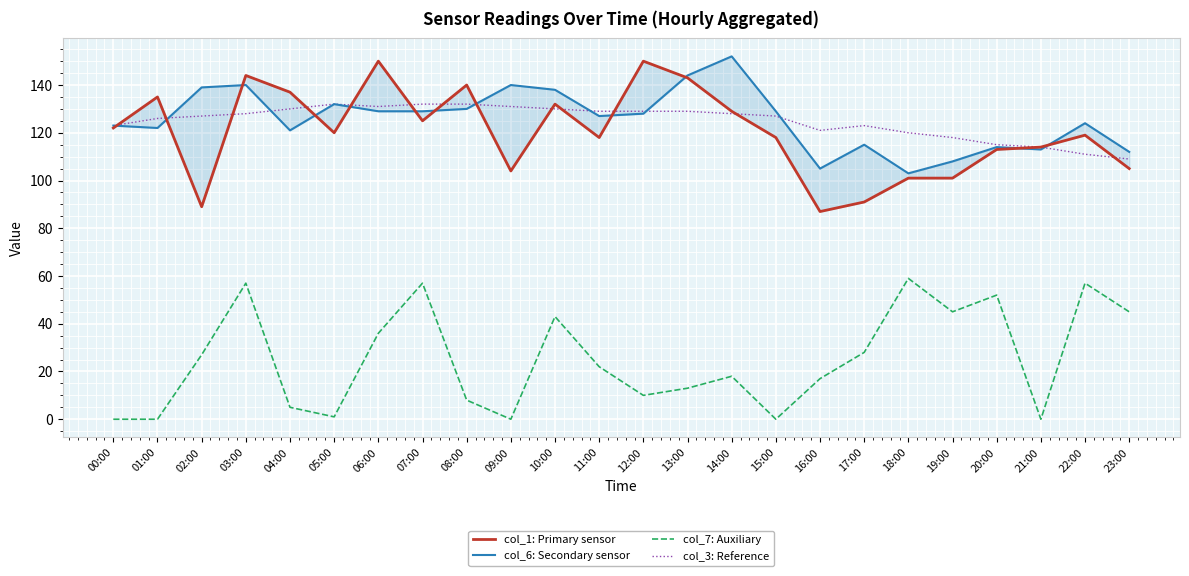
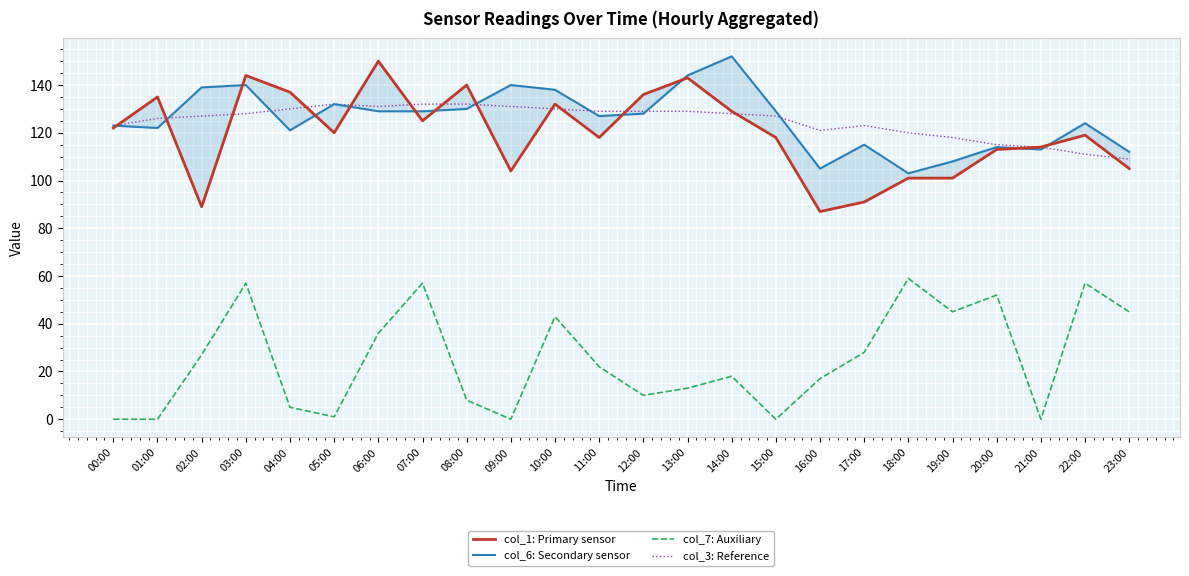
col_1: Primary sensor, 12:00: 150 -> 136
